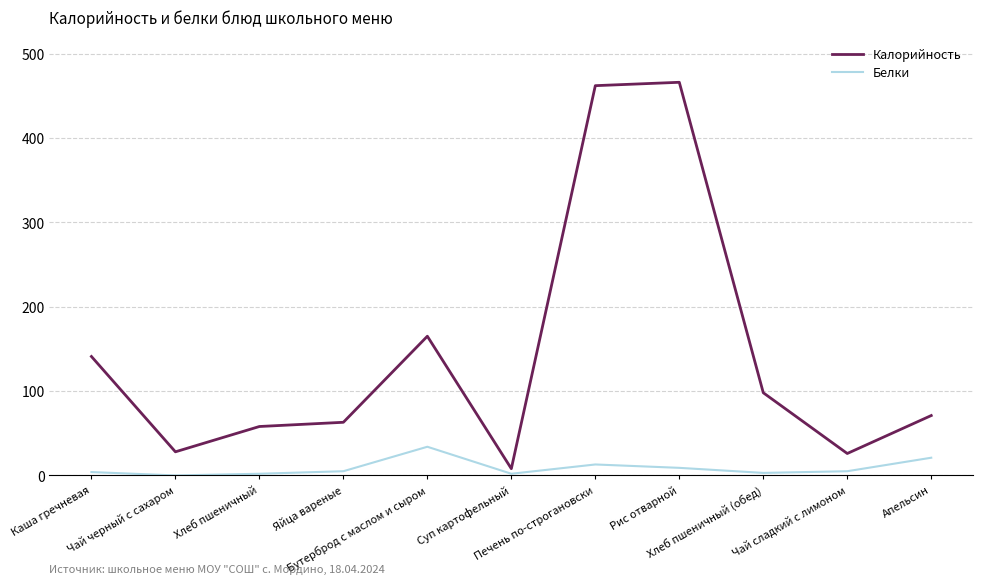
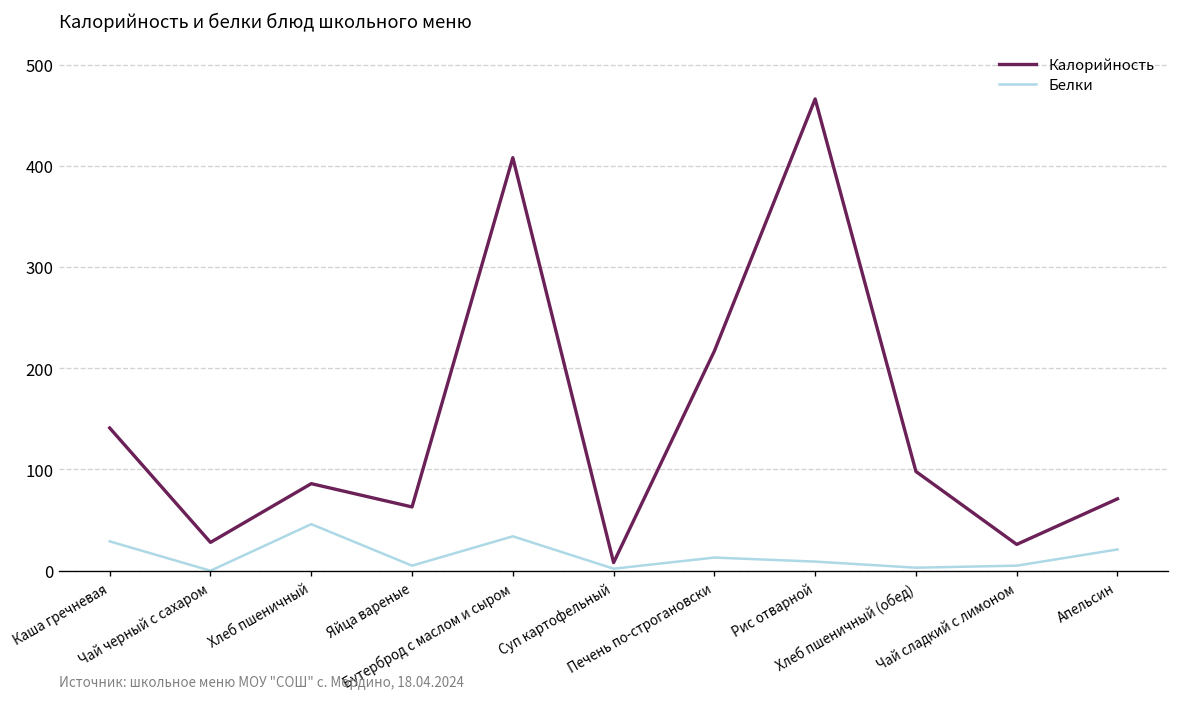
Белки, Каша гречневая: 0 -> 30
Калорийность, Хлеб пшеничный: 60 -> 90
Белки, Хлеб пшеничный: 0 -> 50
Калорийность, Бутерброд с маслом и сыром: 170 -> 410
Калорийность, Печень по-строгановски: 460 -> 220
